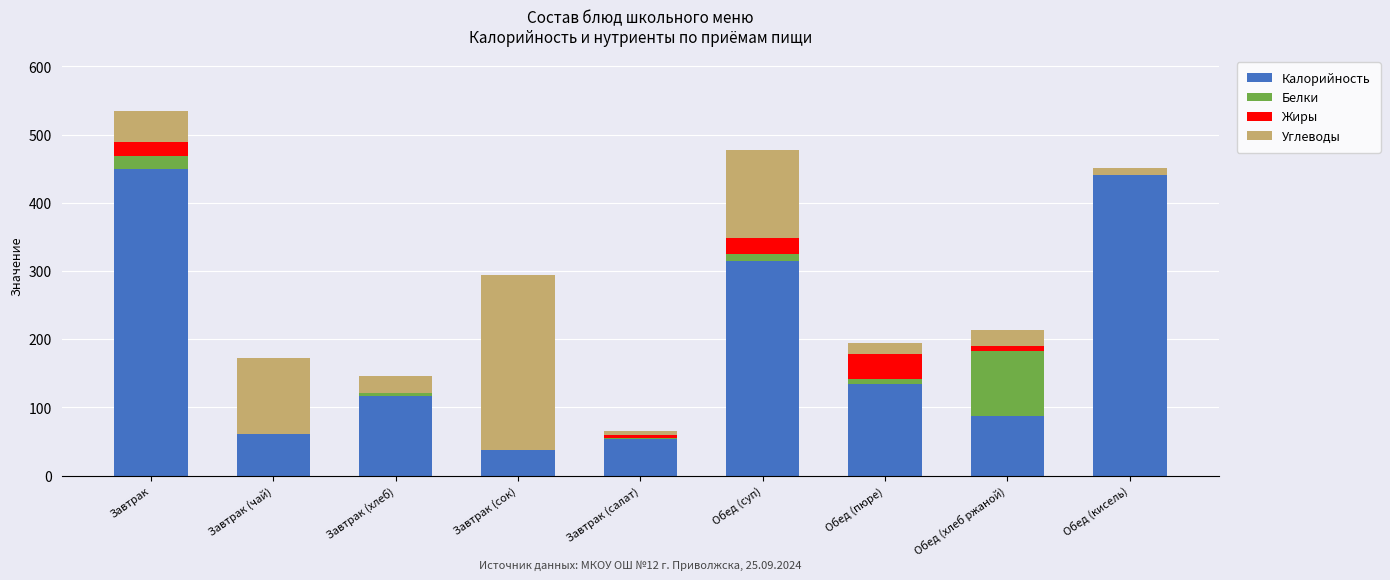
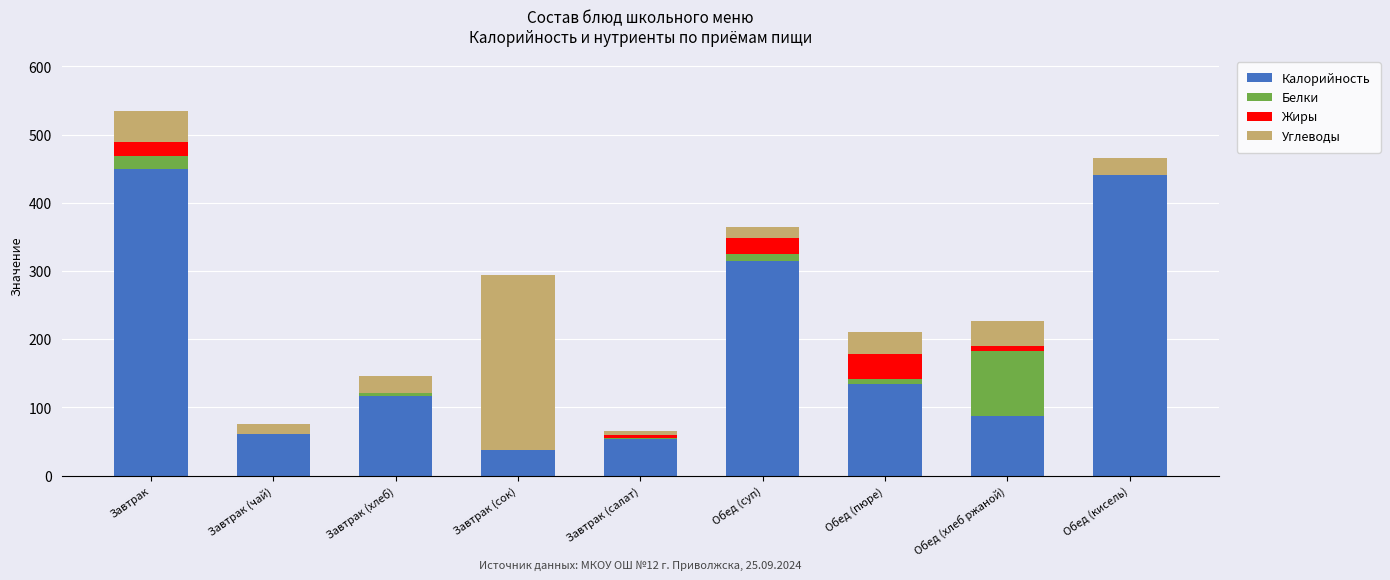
Углеводы, Завтрак (чай): 110 -> 20
Углеводы, Обед (суп): 130 -> 20
Углеводы, Обед (пюре): 20 -> 30
Углеводы, Обед (хлеб ржаной): 20 -> 40
Углеводы, Обед (кисель): 10 -> 30
